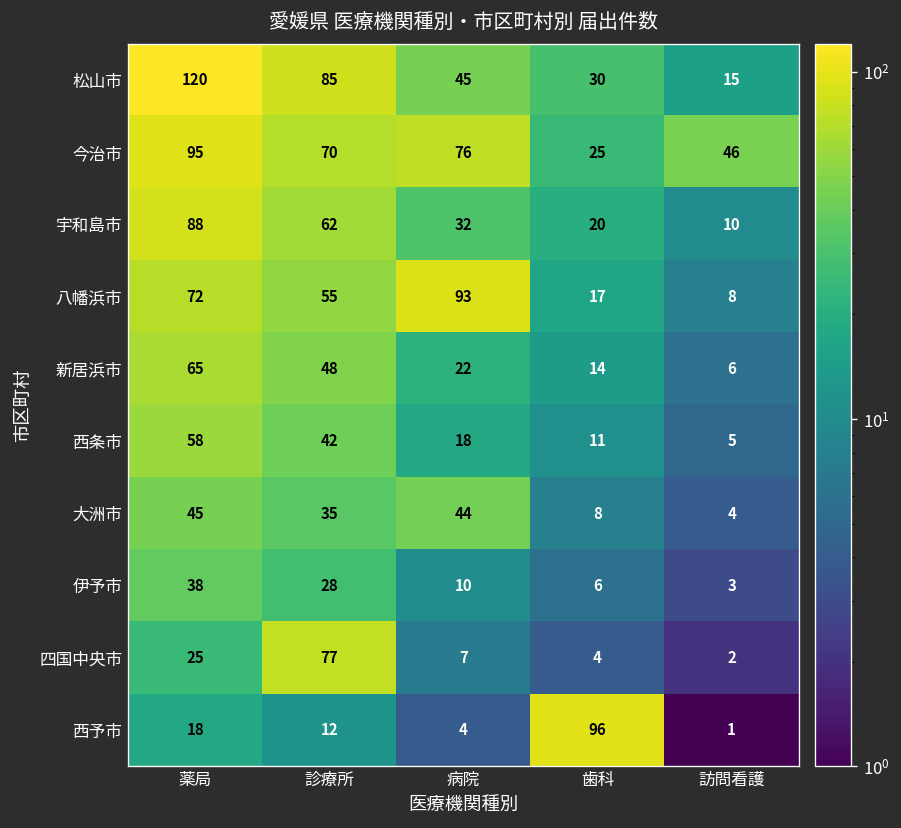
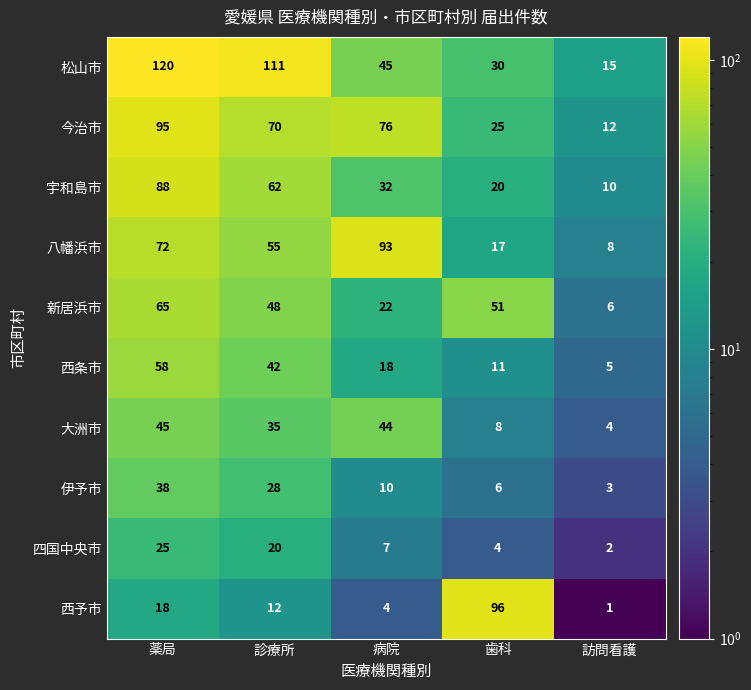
松山市, 診療所: 85 -> 111
今治市, 訪問看護: 46 -> 12
新居浜市, 歯科: 14 -> 51
四国中央市, 診療所: 77 -> 20
